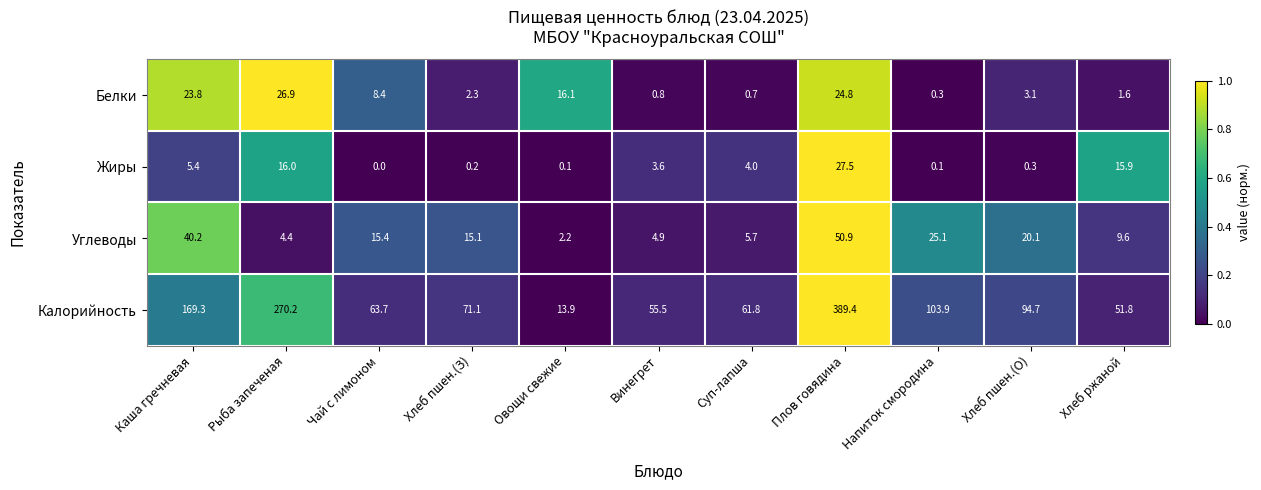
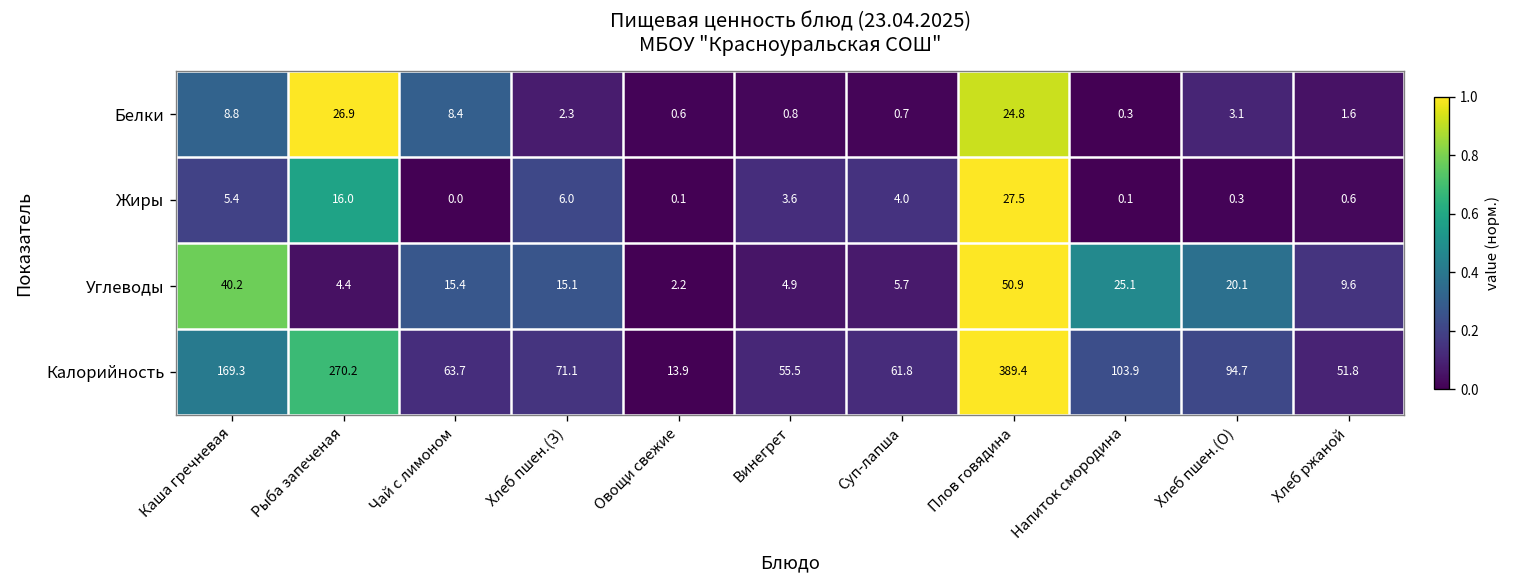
Белки, Каша гречневая: 23.8 -> 8.8
Белки, Овощи свежие: 16.1 -> 0.6
Жиры, Хлеб пшен.(З): 0.2 -> 6.0
Жиры, Хлеб ржаной: 15.9 -> 0.6
